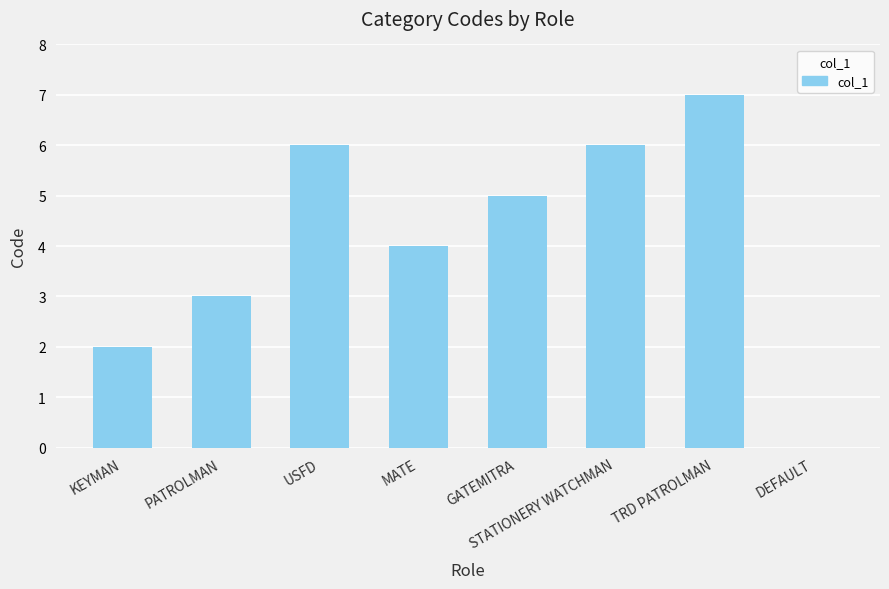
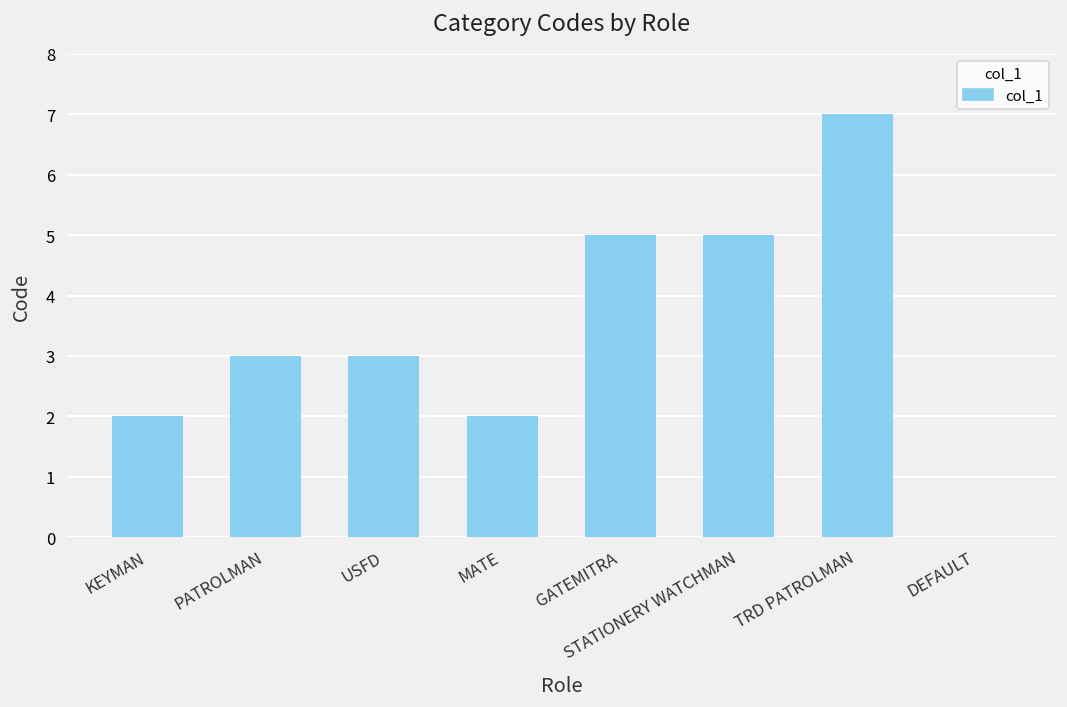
USFD: 6 -> 3
MATE: 4 -> 2
STATIONERY WATCHMAN: 6 -> 5
